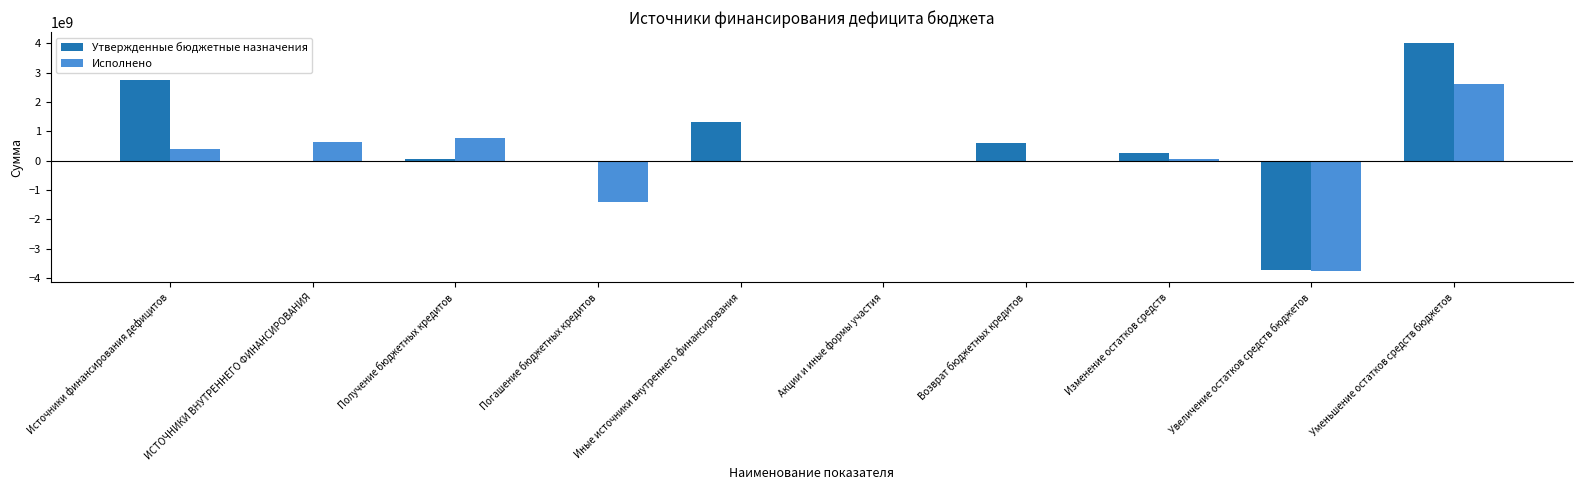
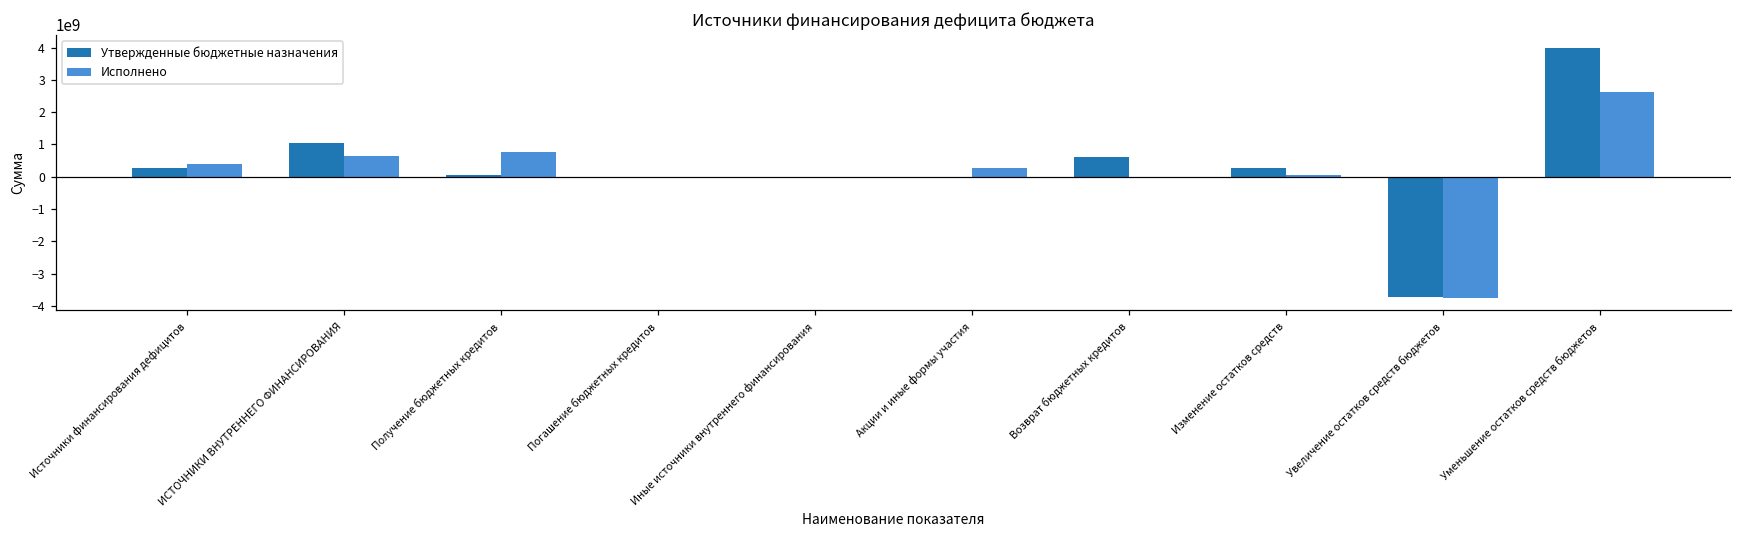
Утвержденные бюджетные назначения, Источники финансирования дефицитов: 2800000000 -> 300000000
Утвержденные бюджетные назначения, ИСТОЧНИКИ ВНУТРЕННЕГО ФИНАНСИРОВАНИЯ: 0 -> 1000000000
Исполнено, Погашение бюджетных кредитов: -1400000000 -> 0
Утвержденные бюджетные назначения, Иные источники внутреннего финансирования: 1300000000 -> 0
Исполнено, Акции и иные формы участия: 0 -> 300000000
